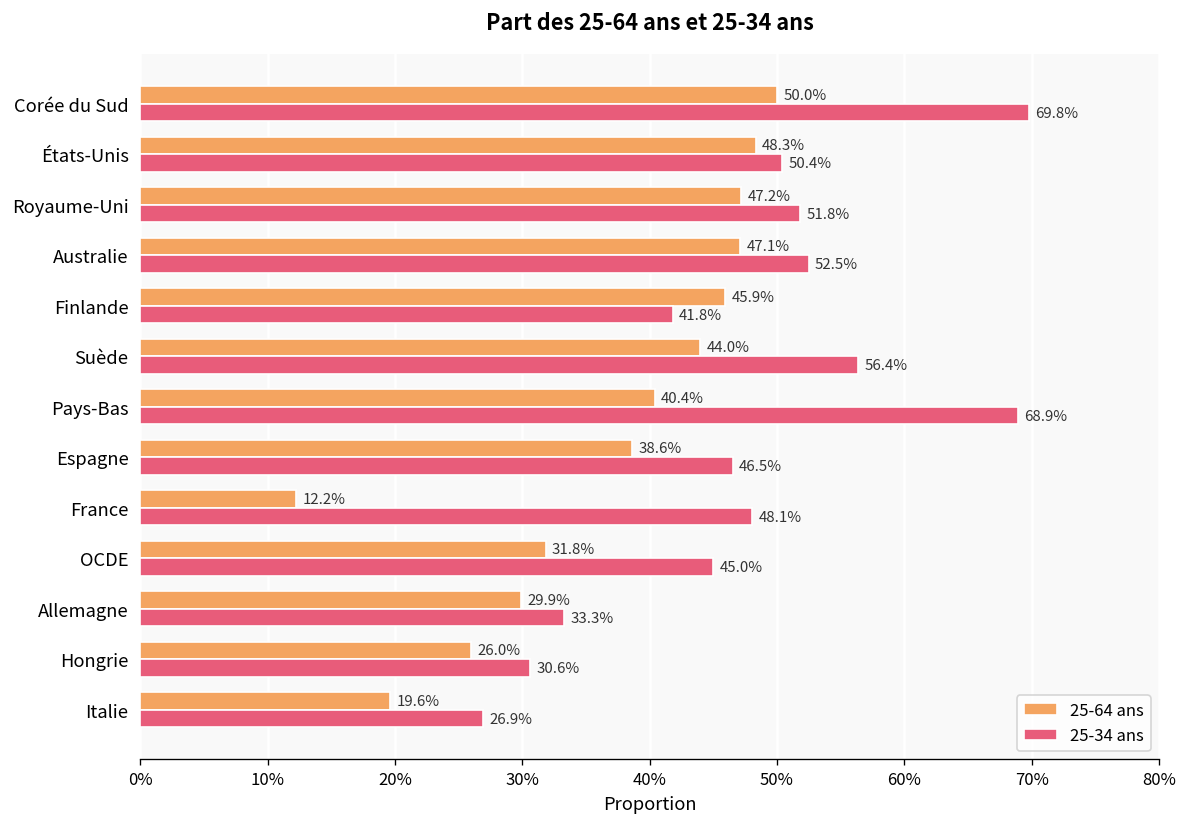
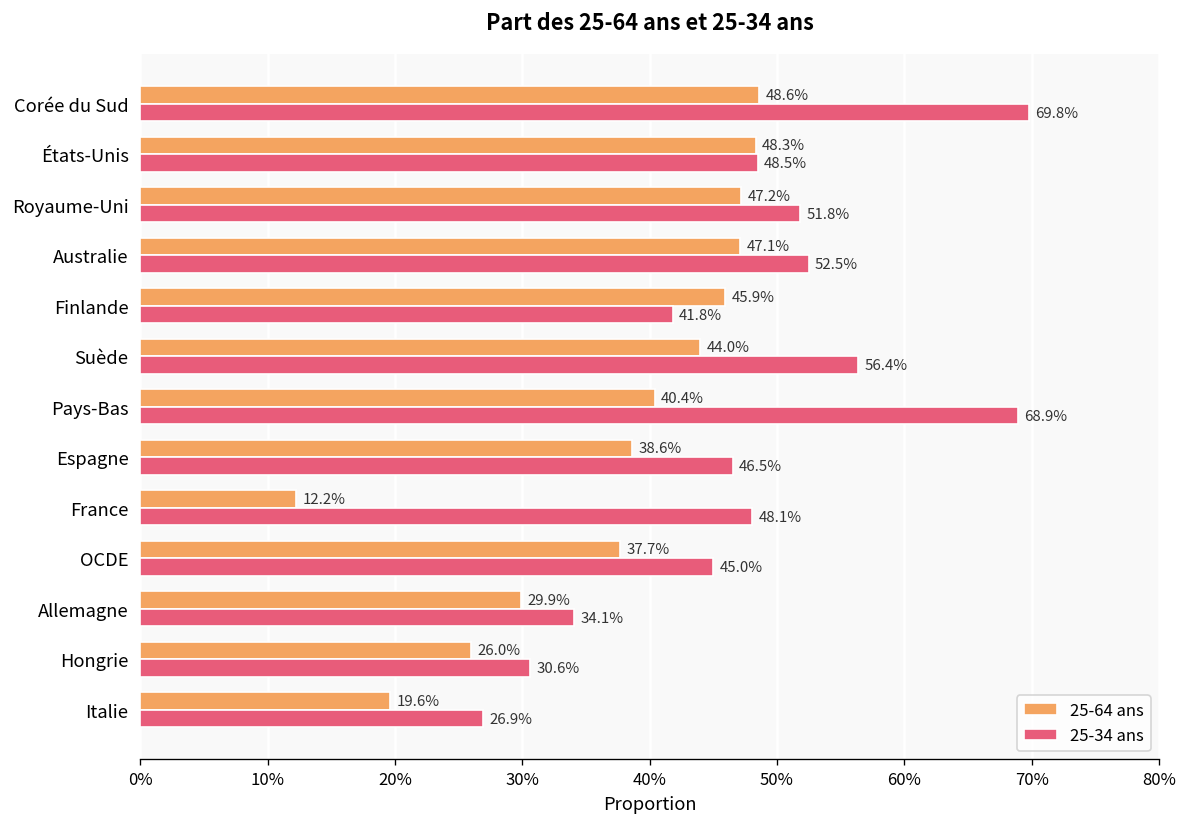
25-64 ans, Corée du Sud: 50.0% -> 48.6%
25-34 ans, États-Unis: 50.4% -> 48.5%
25-64 ans, OCDE: 31.8% -> 37.7%
25-34 ans, Allemagne: 33.3% -> 34.1%
